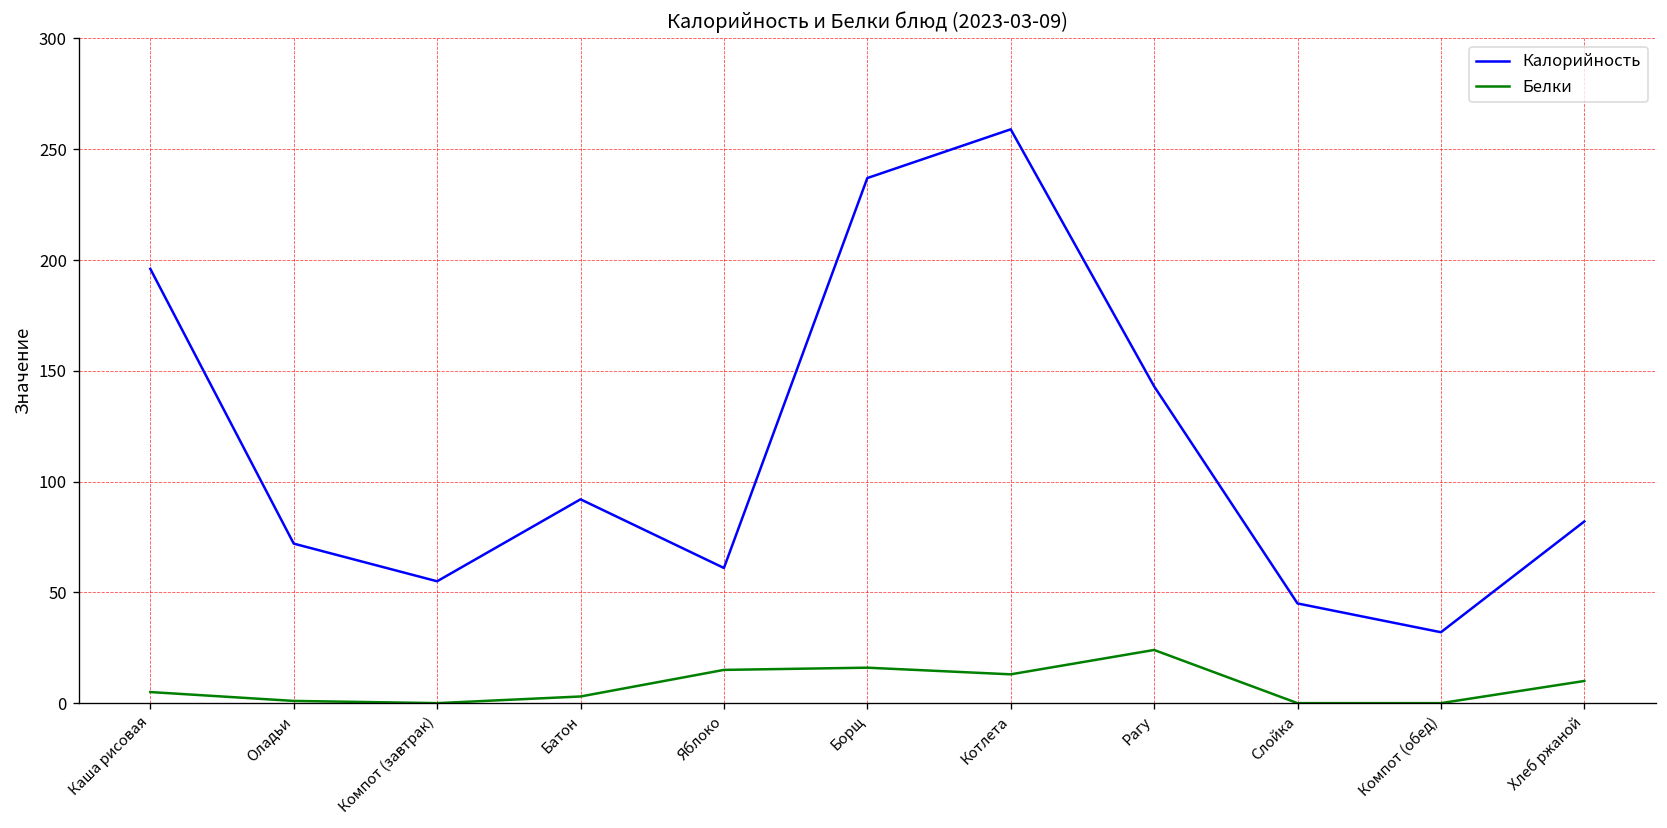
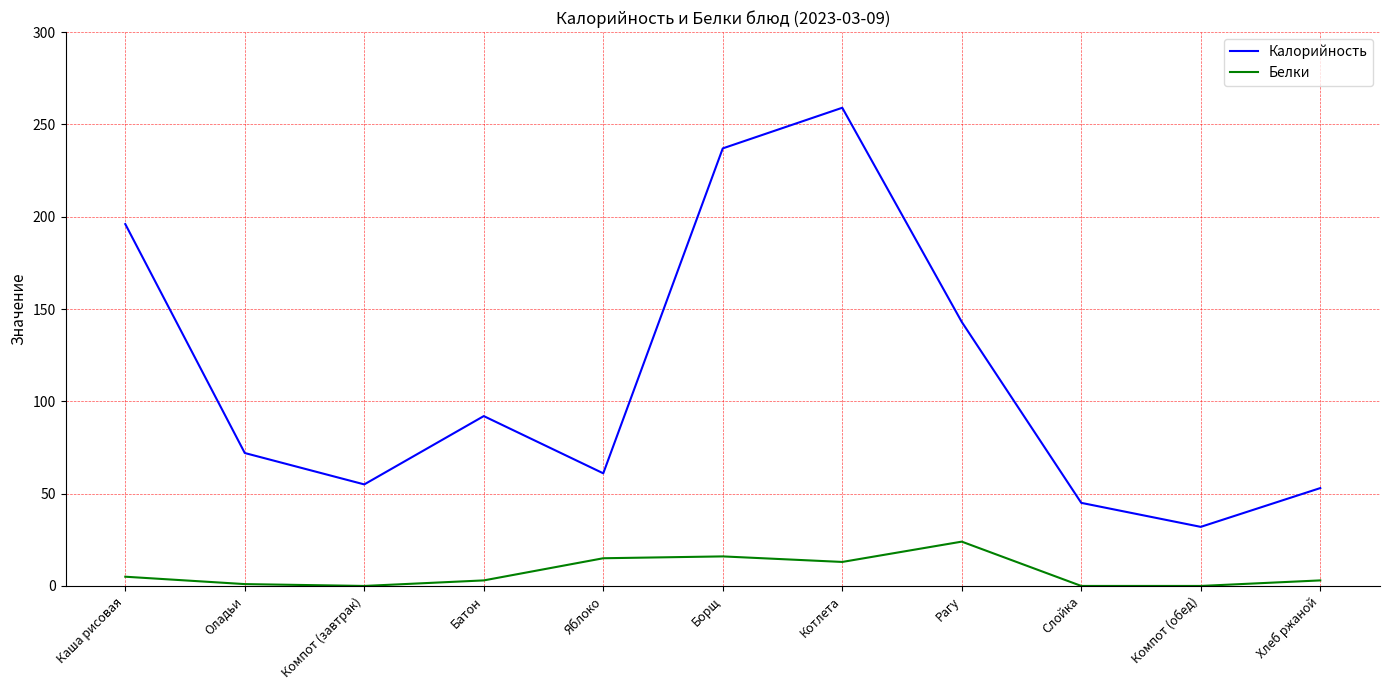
Калорийность, Хлеб ржаной: 82 -> 53
Белки, Хлеб ржаной: 10 -> 3
